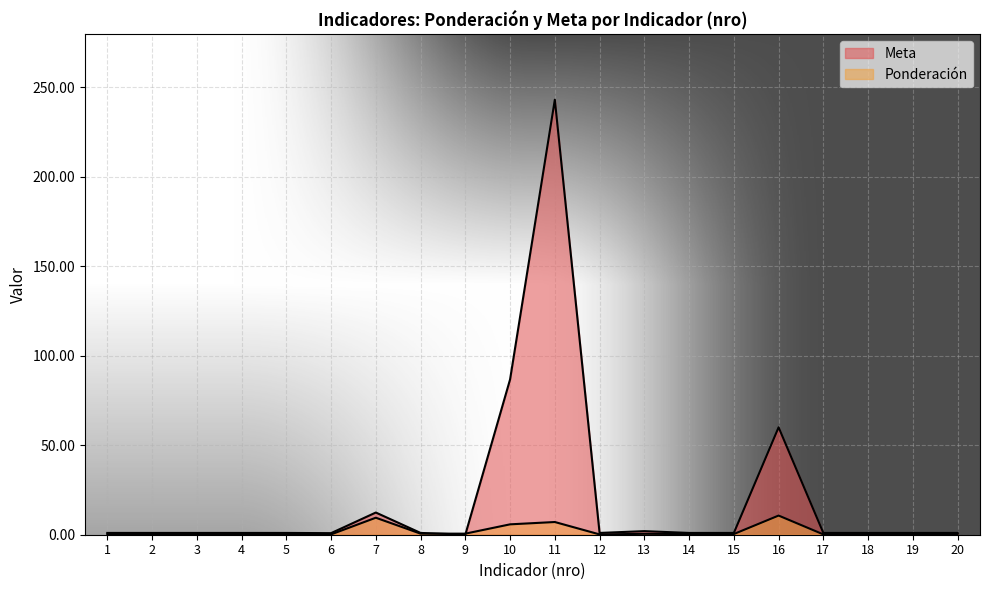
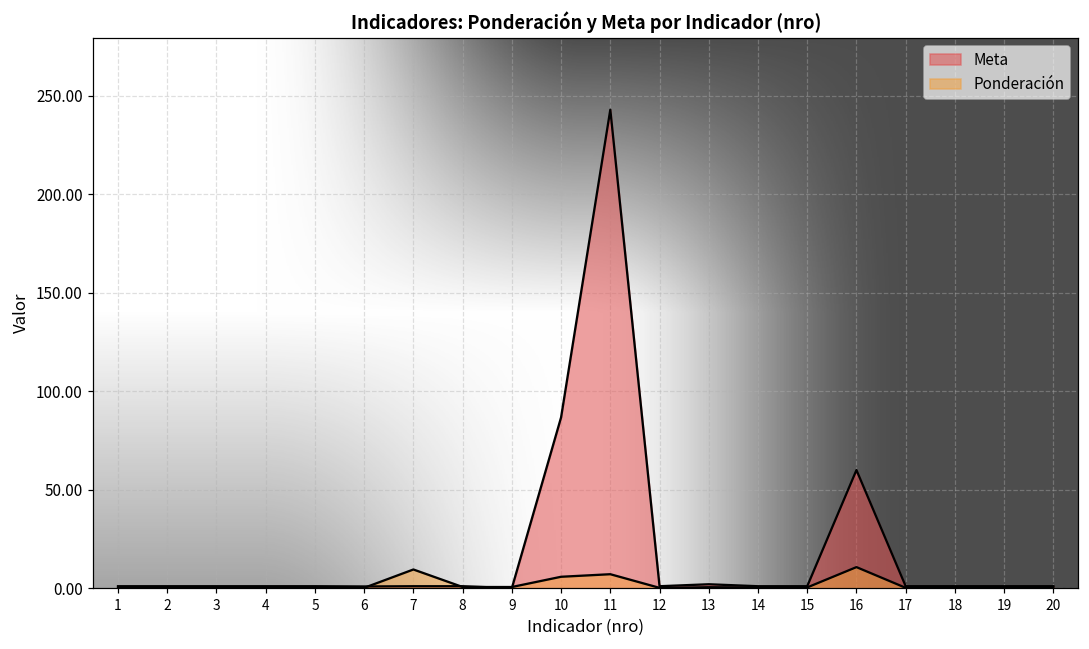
Meta, 7: 12 -> 1
